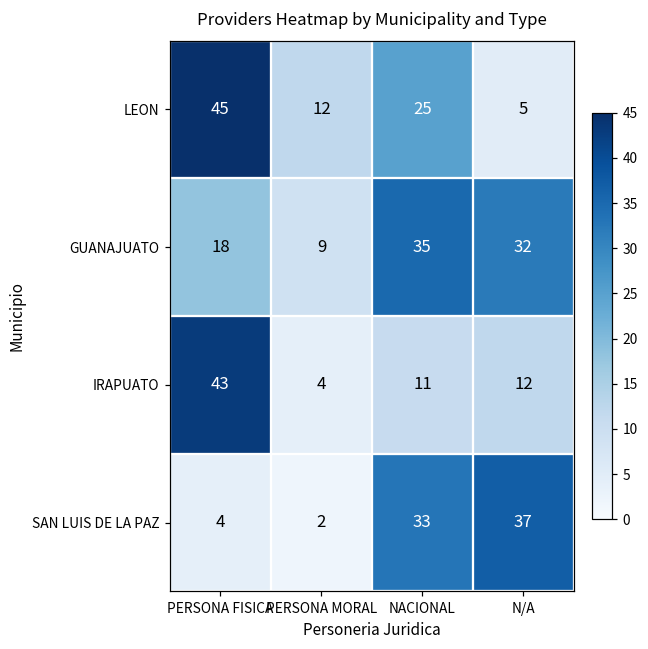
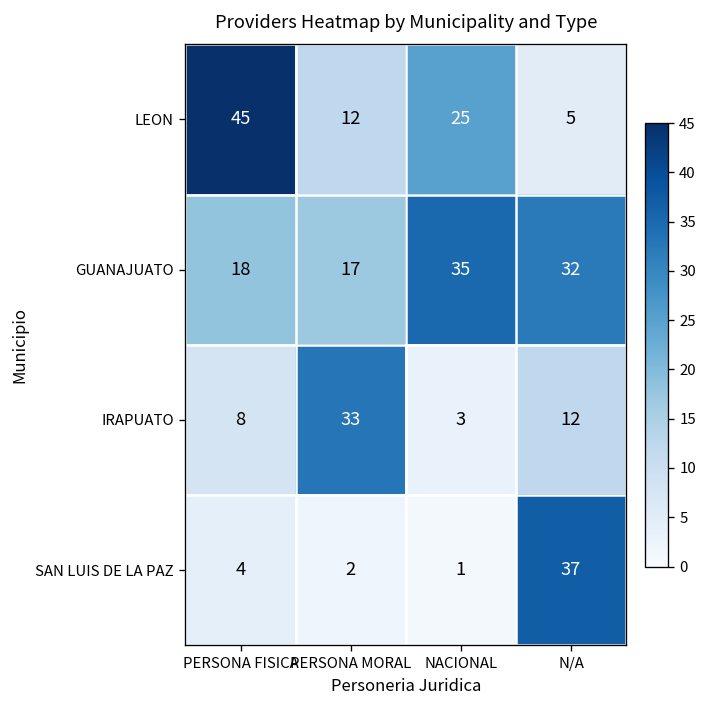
GUANAJUATO, PERSONA MORAL: 9 -> 17
IRAPUATO, PERSONA FISICA: 43 -> 8
IRAPUATO, PERSONA MORAL: 4 -> 33
IRAPUATO, NACIONAL: 11 -> 3
SAN LUIS DE LA PAZ, NACIONAL: 33 -> 1
